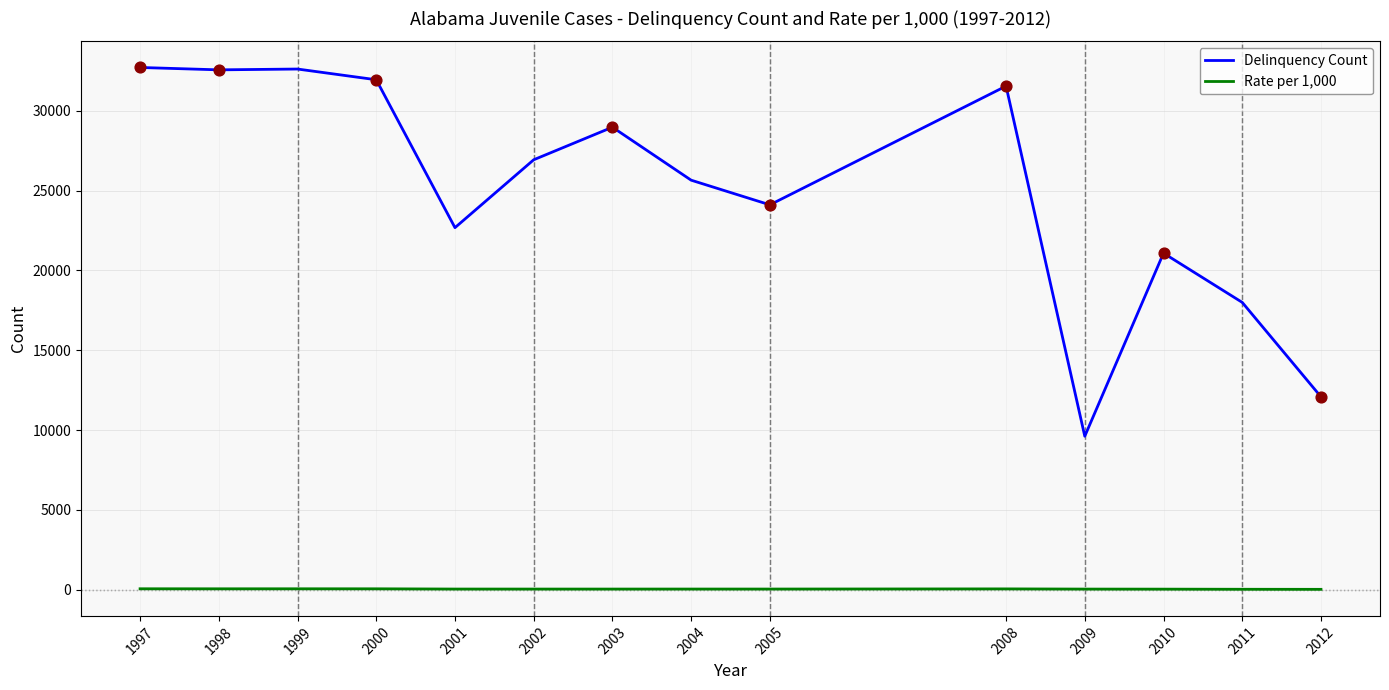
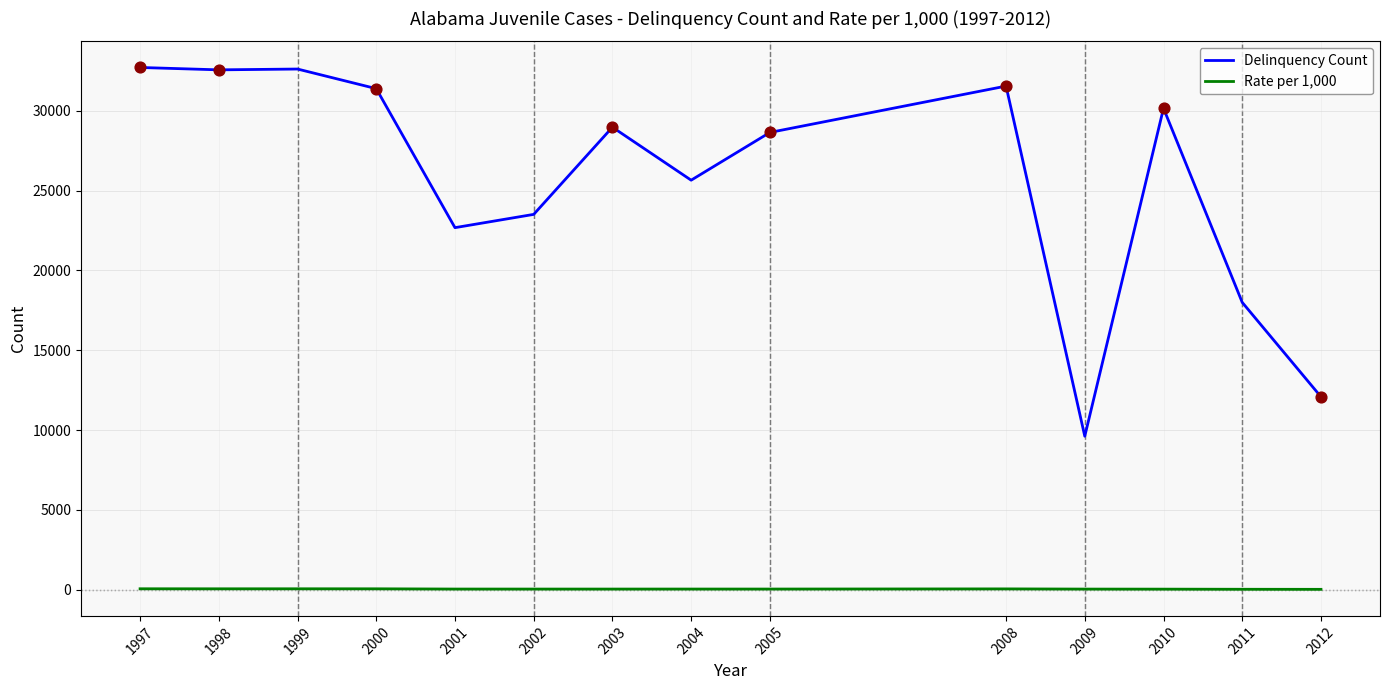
Delinquency Count, 2000: 31900 -> 31400
Delinquency Count, 2002: 26900 -> 23500
Delinquency Count, 2005: 24100 -> 28600
Delinquency Count, 2010: 21100 -> 30200
